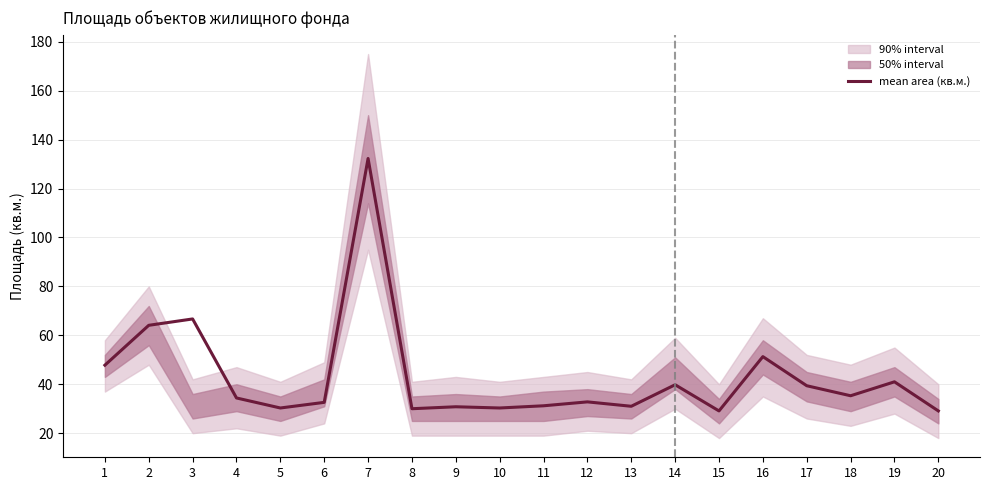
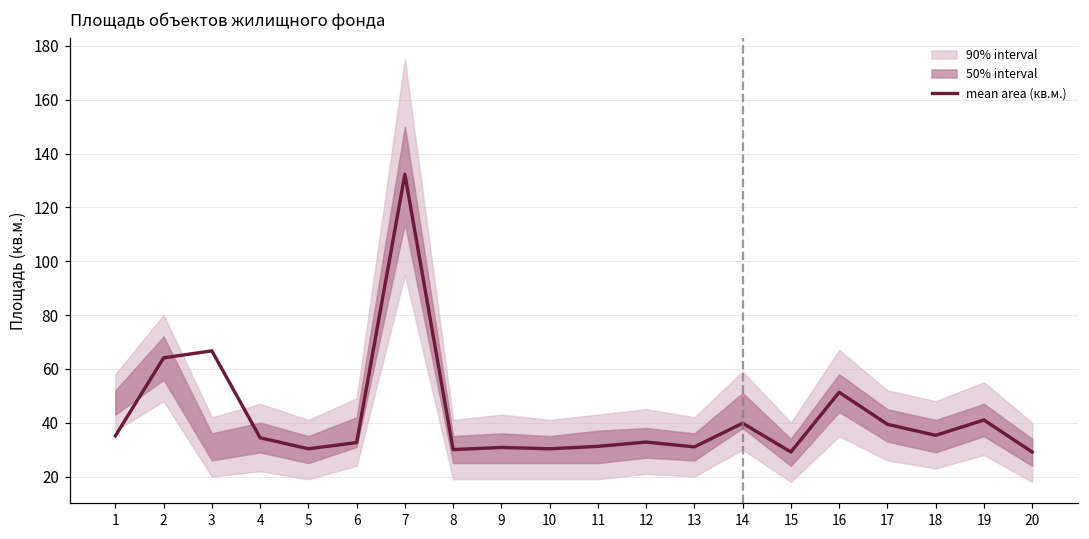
mean area (кв.м.), 1: 48 -> 35
